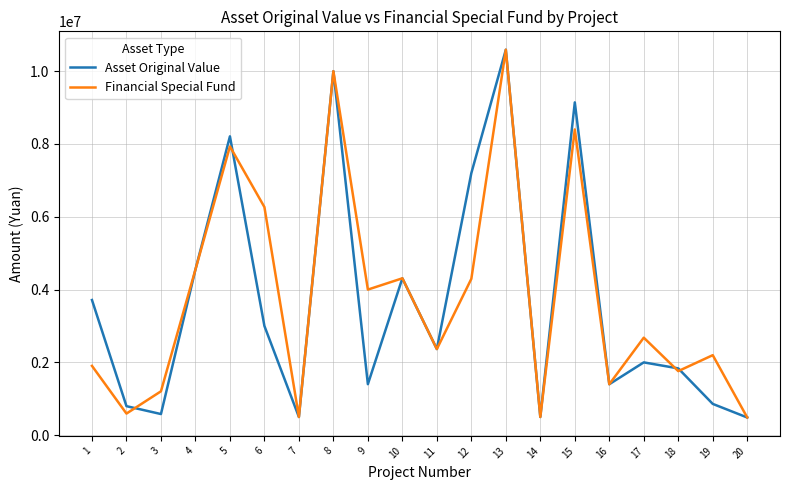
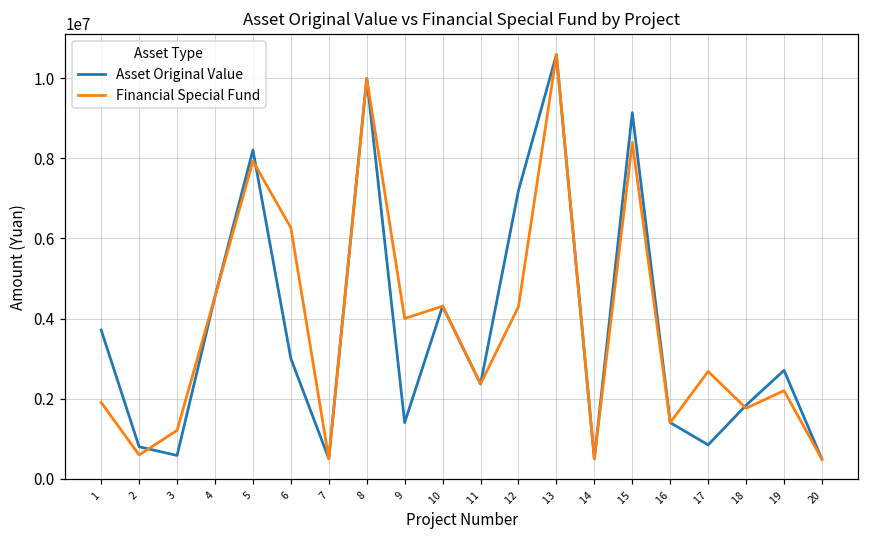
Asset Original Value, 17: 2000000 -> 800000
Asset Original Value, 19: 900000 -> 2700000
